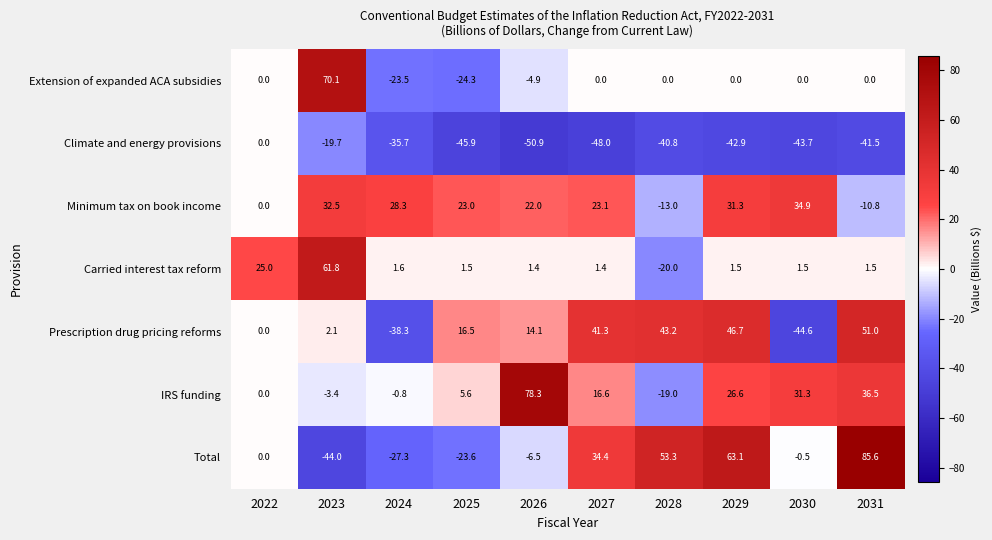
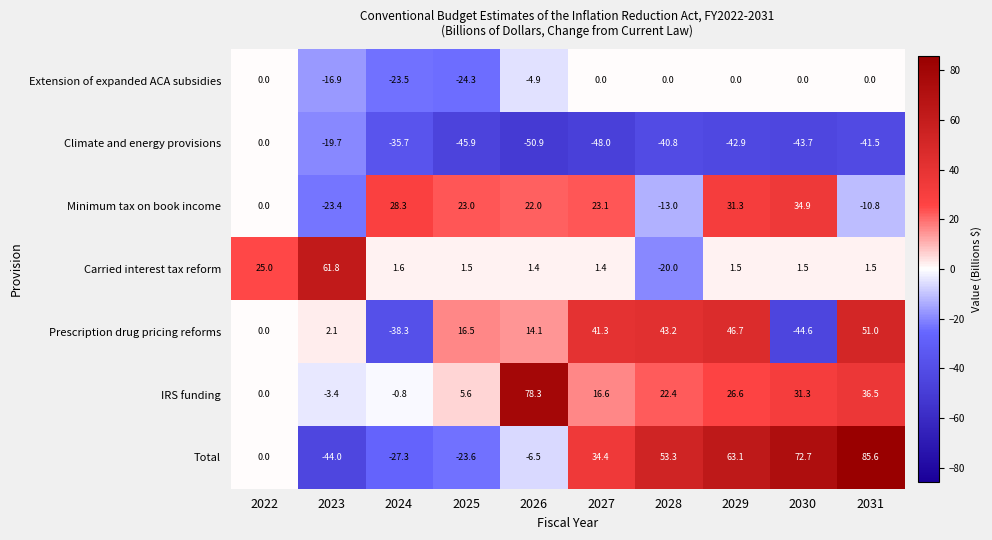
Extension of expanded ACA subsidies, 2023: 70.1 -> -16.9
Minimum tax on book income, 2023: 32.5 -> -23.4
IRS funding, 2028: -19.0 -> 22.4
Total, 2030: -0.5 -> 72.7
